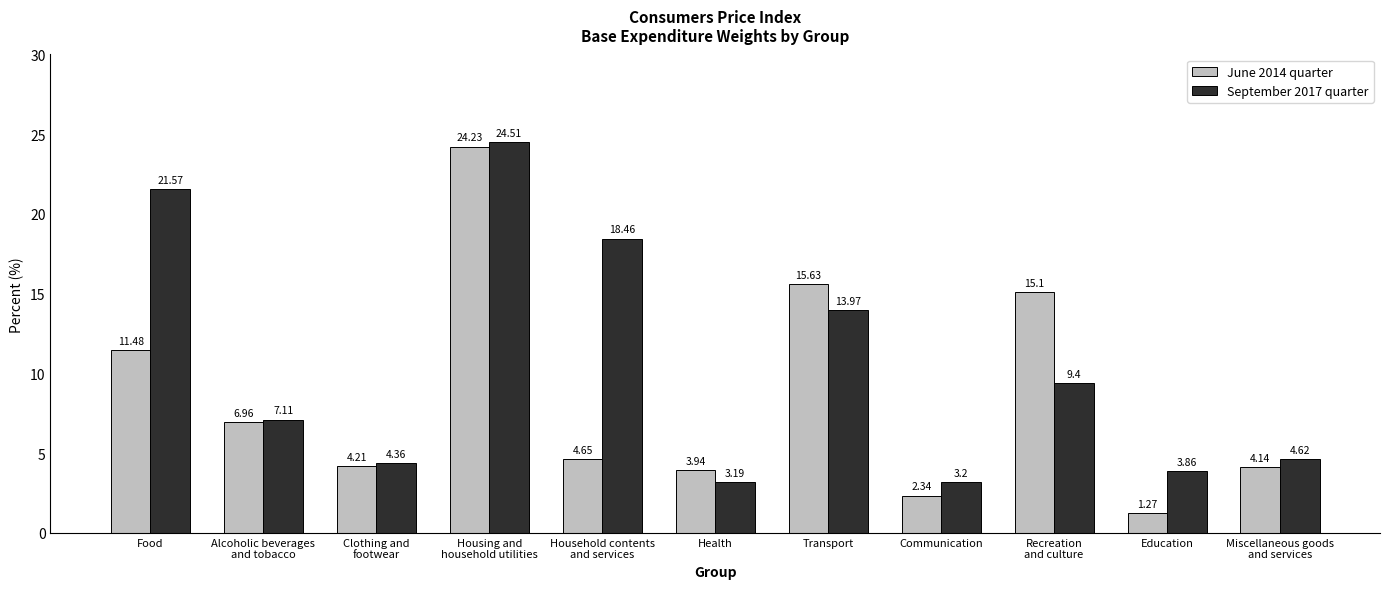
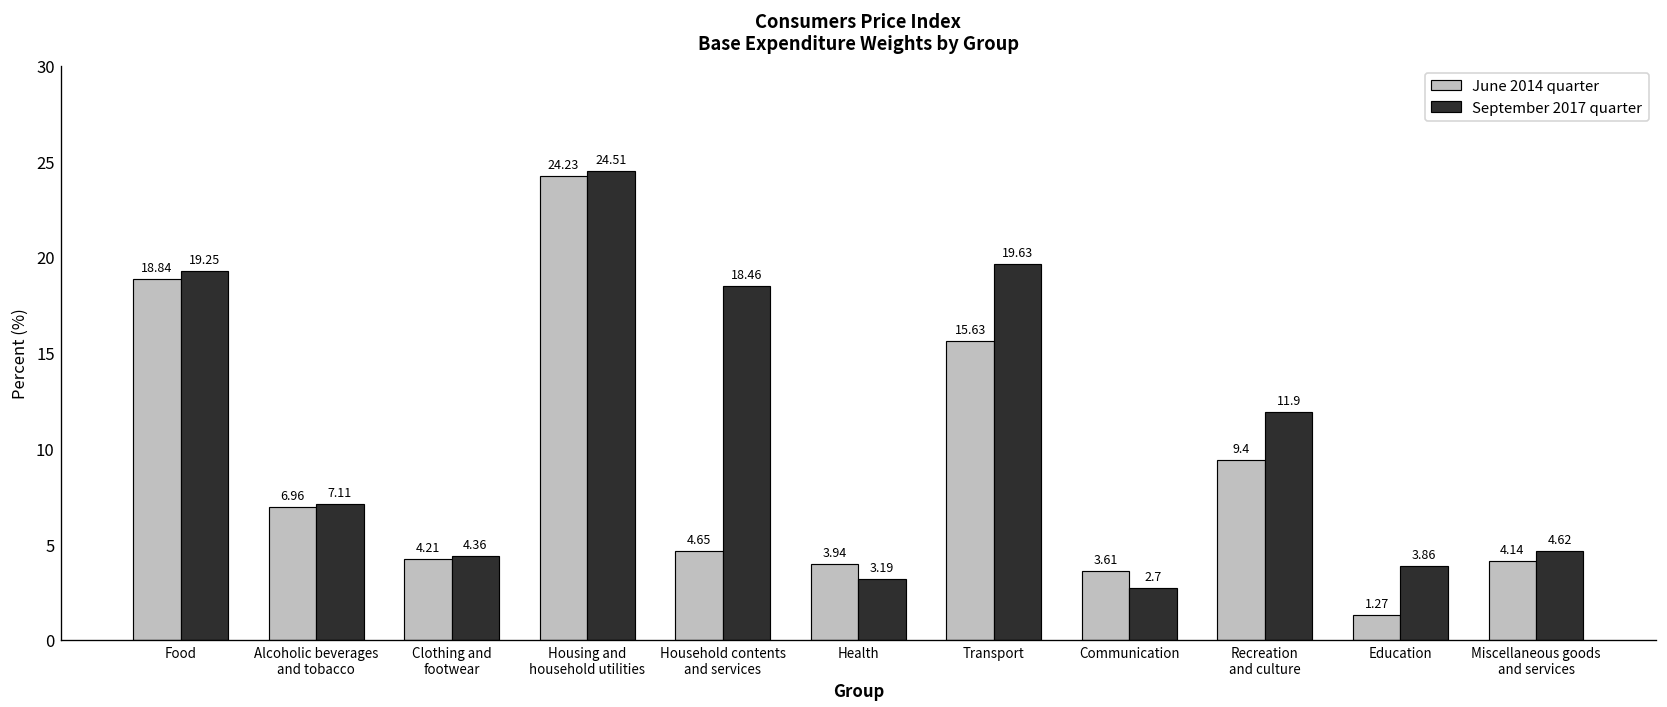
June 2014 quarter, Food: 11.48 -> 18.84
September 2017 quarter, Food: 21.57 -> 19.25
September 2017 quarter, Transport: 13.97 -> 19.63
June 2014 quarter, Communication: 2.34 -> 3.61
September 2017 quarter, Communication: 3.2 -> 2.7
June 2014 quarter, Recreation and culture: 15.1 -> 9.4
September 2017 quarter, Recreation and culture: 9.4 -> 11.9
